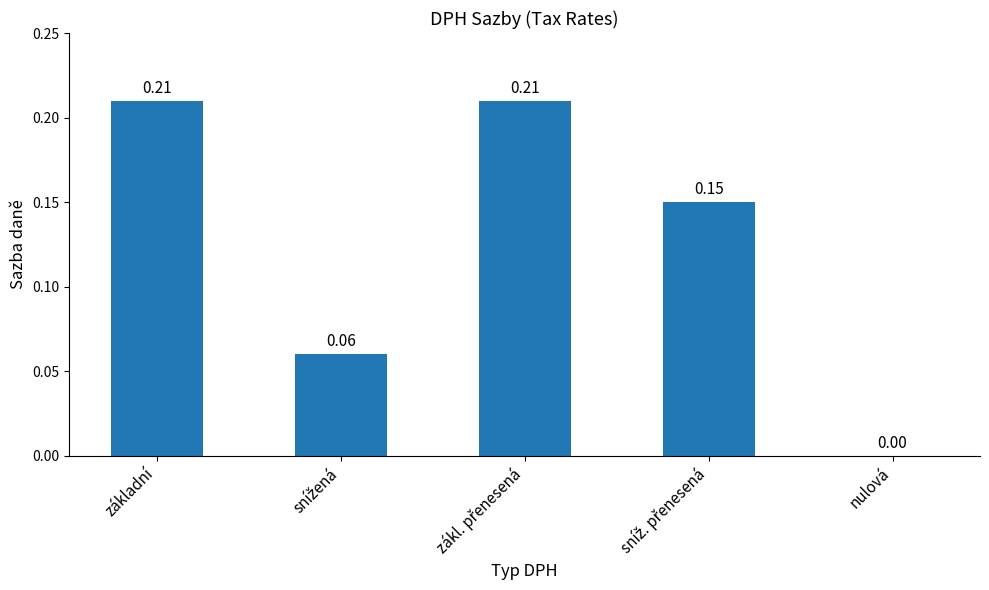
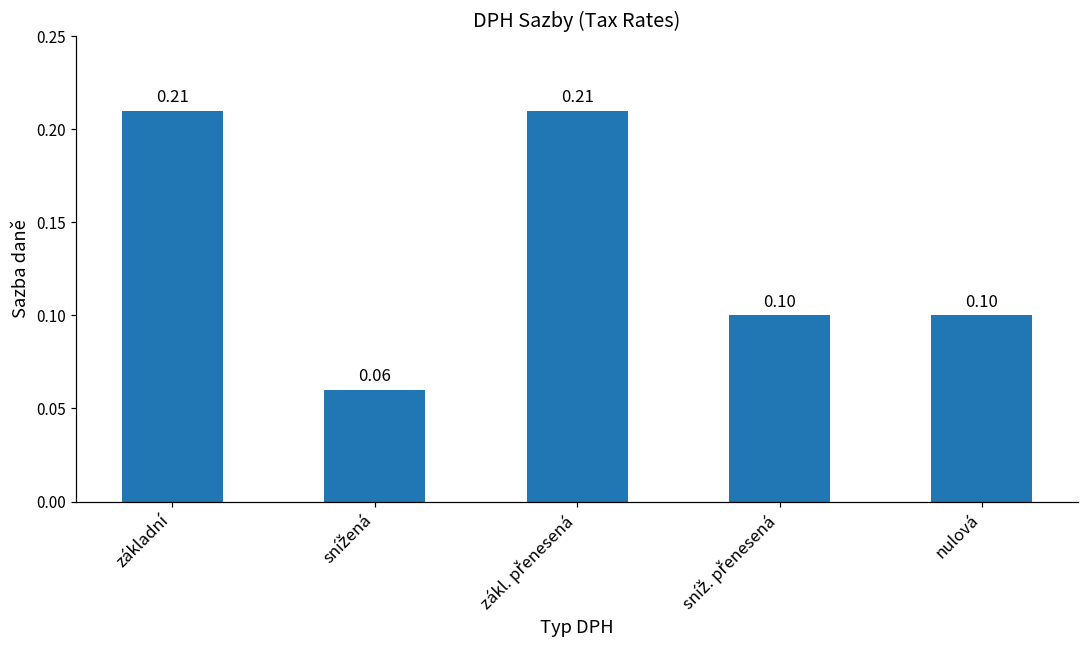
sníž. přenesená: 0.15 -> 0.10
nulová: 0.00 -> 0.10
